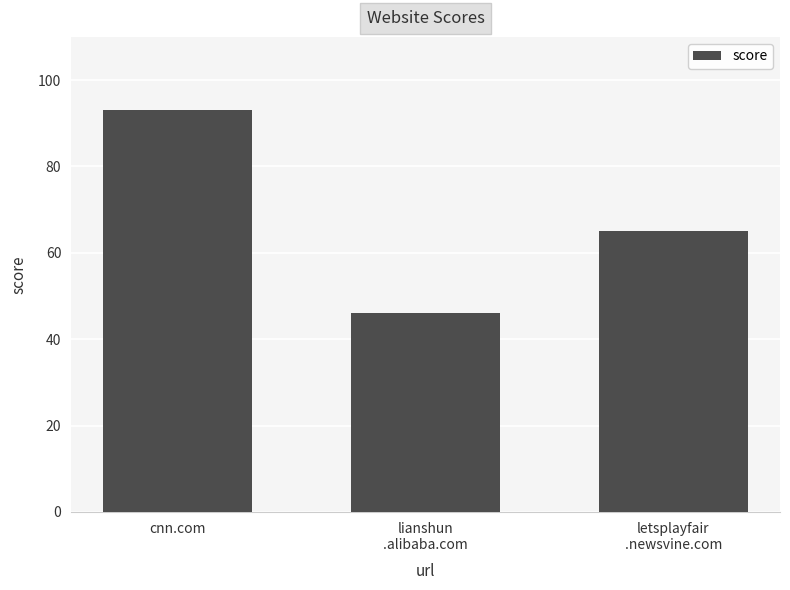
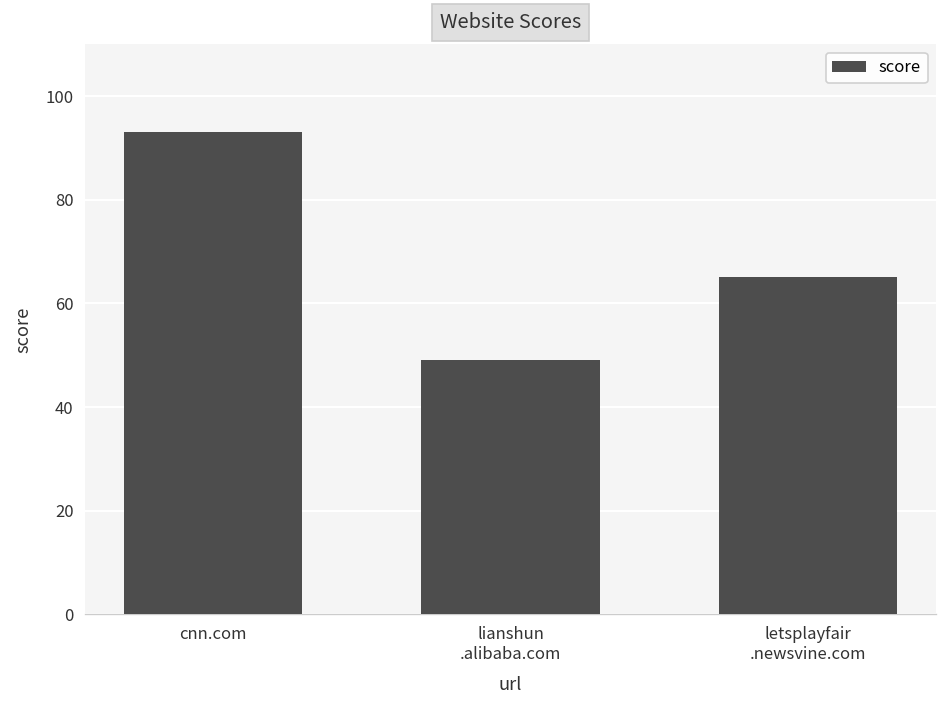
lianshun .alibaba.com: 46 -> 49
